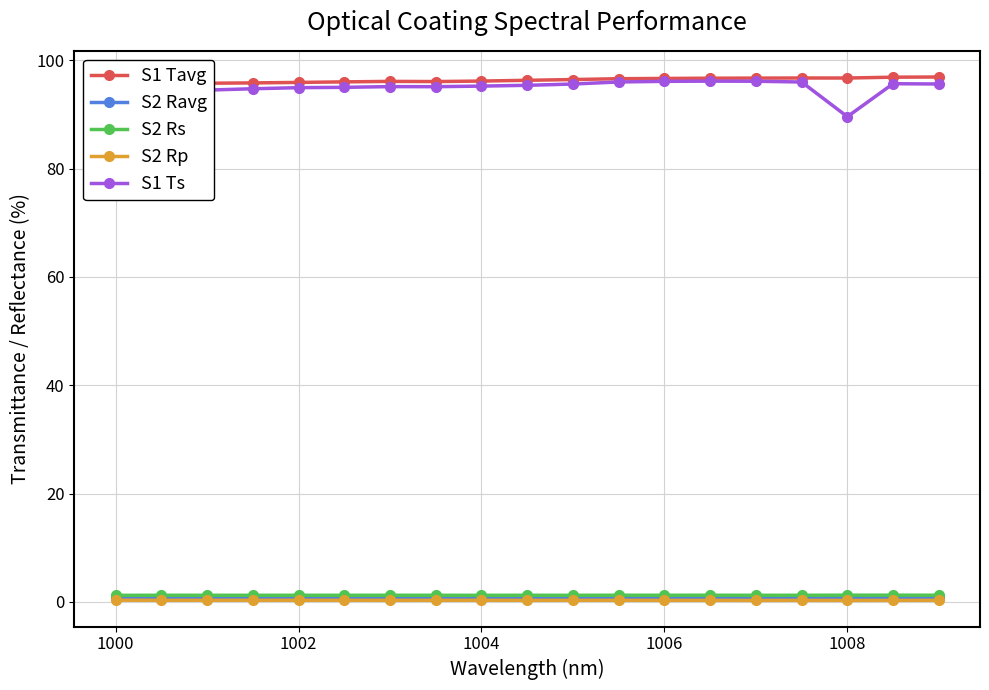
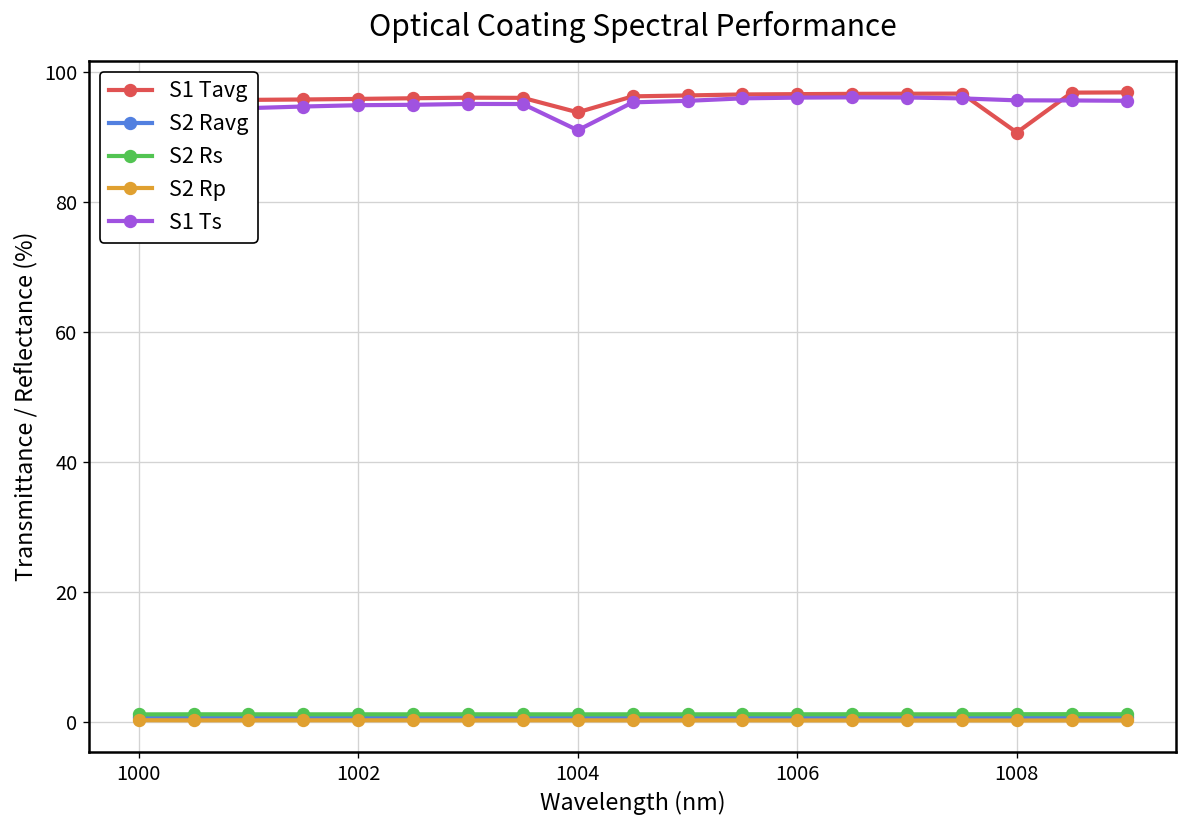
S1 Tavg, 1004: 96 -> 94
S1 Ts, 1004: 95 -> 91
S1 Tavg, 1008: 97 -> 91
S1 Ts, 1008: 90 -> 96
